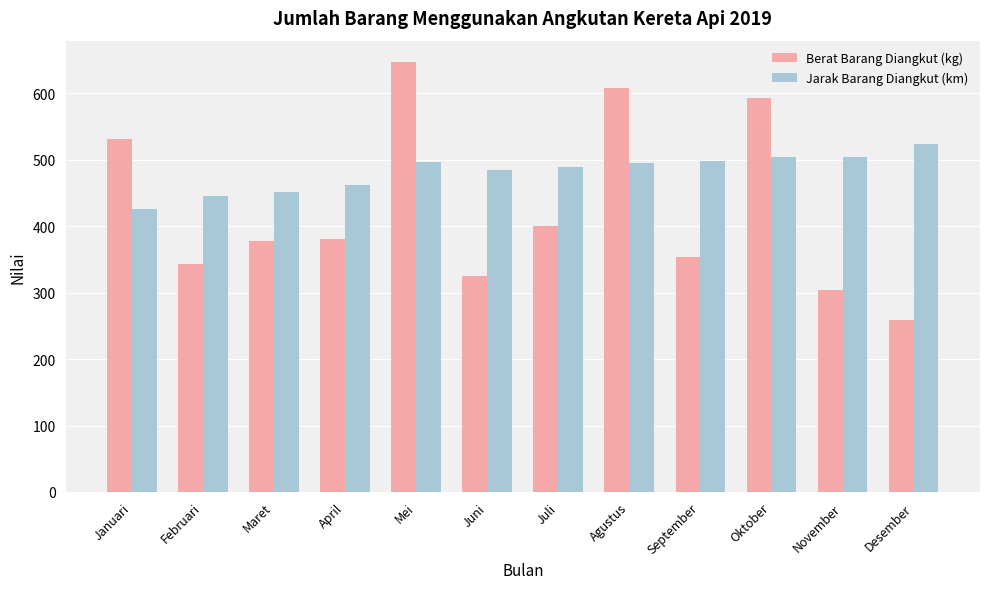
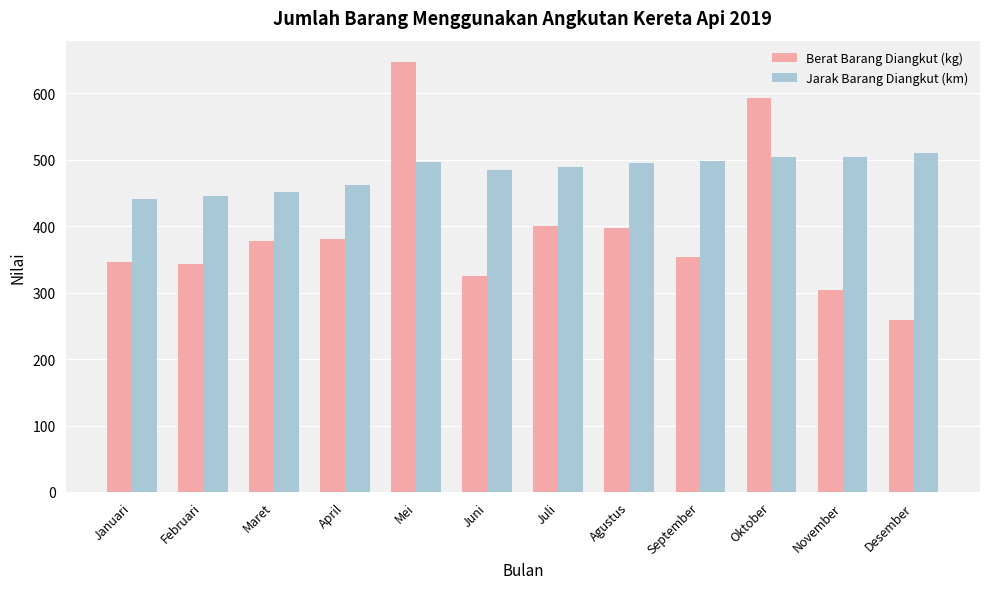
Berat Barang Diangkut (kg), Januari: 530 -> 350
Jarak Barang Diangkut (km), Januari: 430 -> 440
Berat Barang Diangkut (kg), Agustus: 610 -> 400
Jarak Barang Diangkut (km), Desember: 520 -> 510
